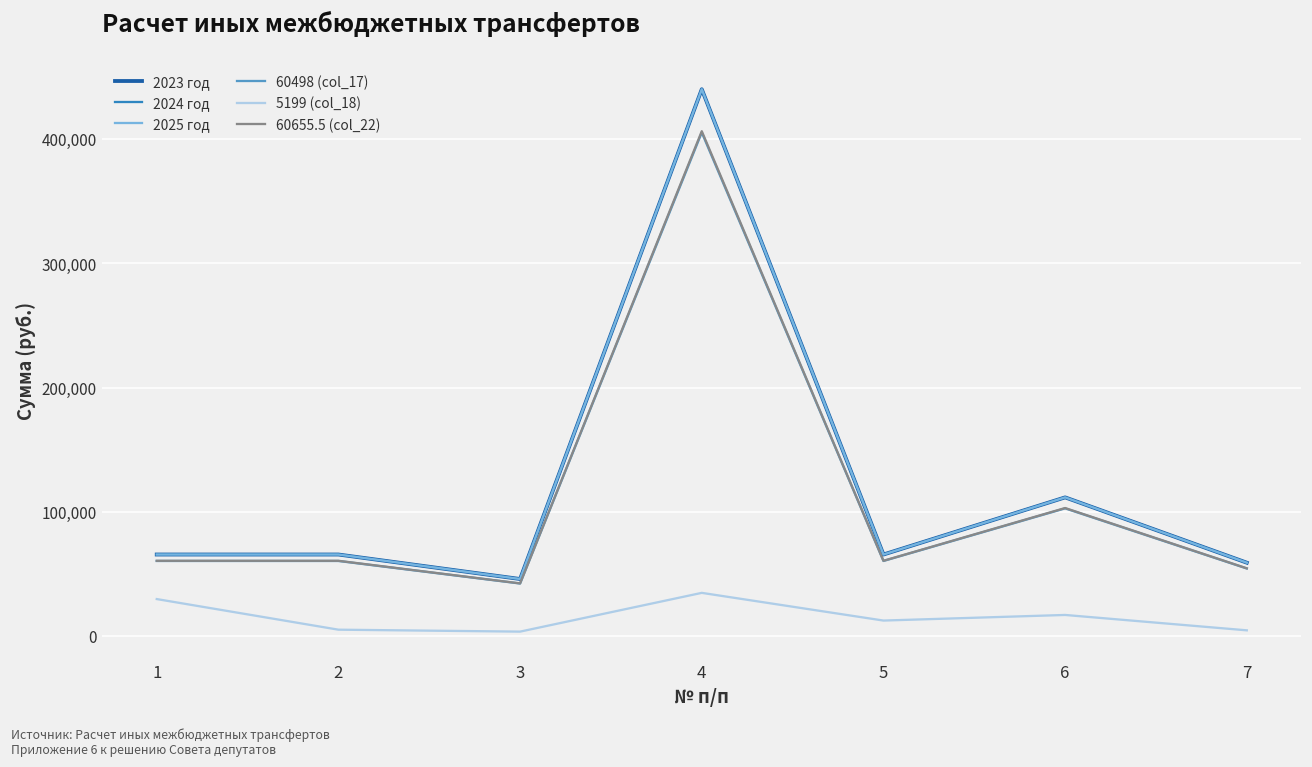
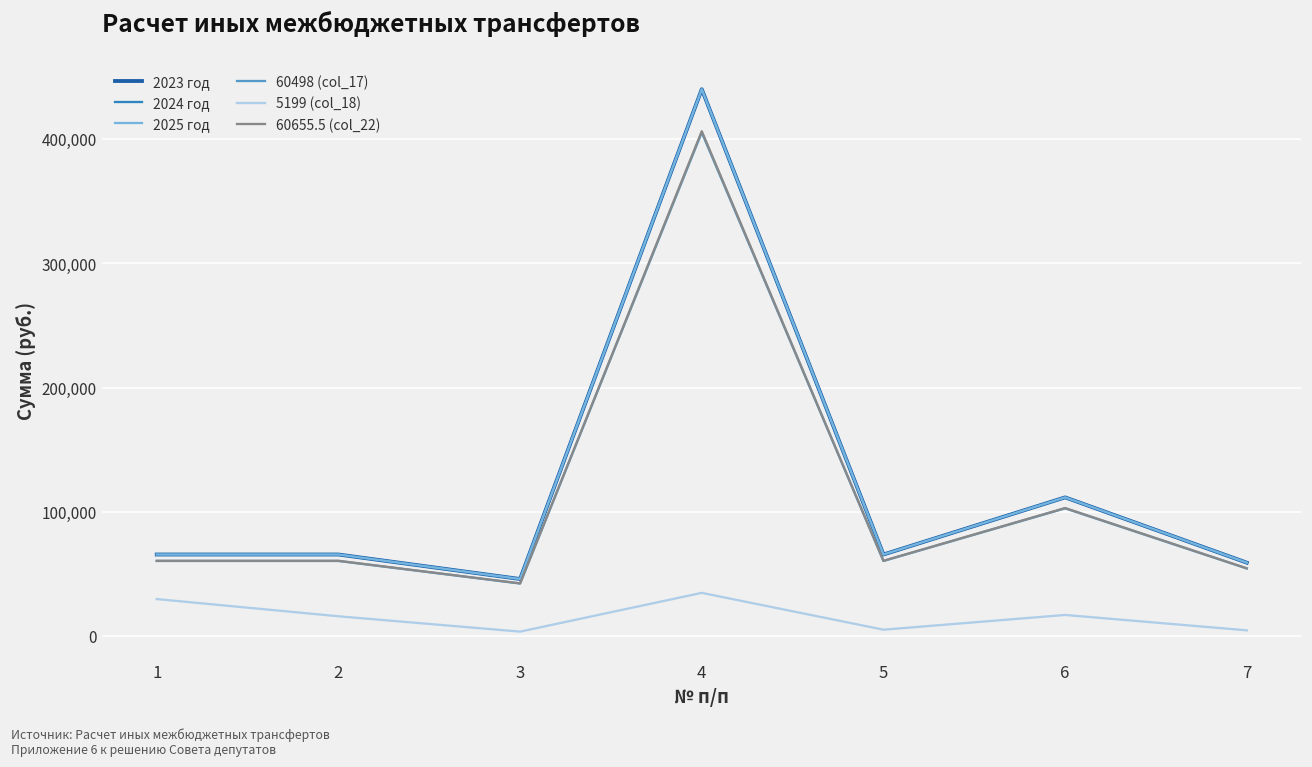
5199 (col_18), 2: 5,000 -> 16,000
5199 (col_18), 5: 13,000 -> 5,000
